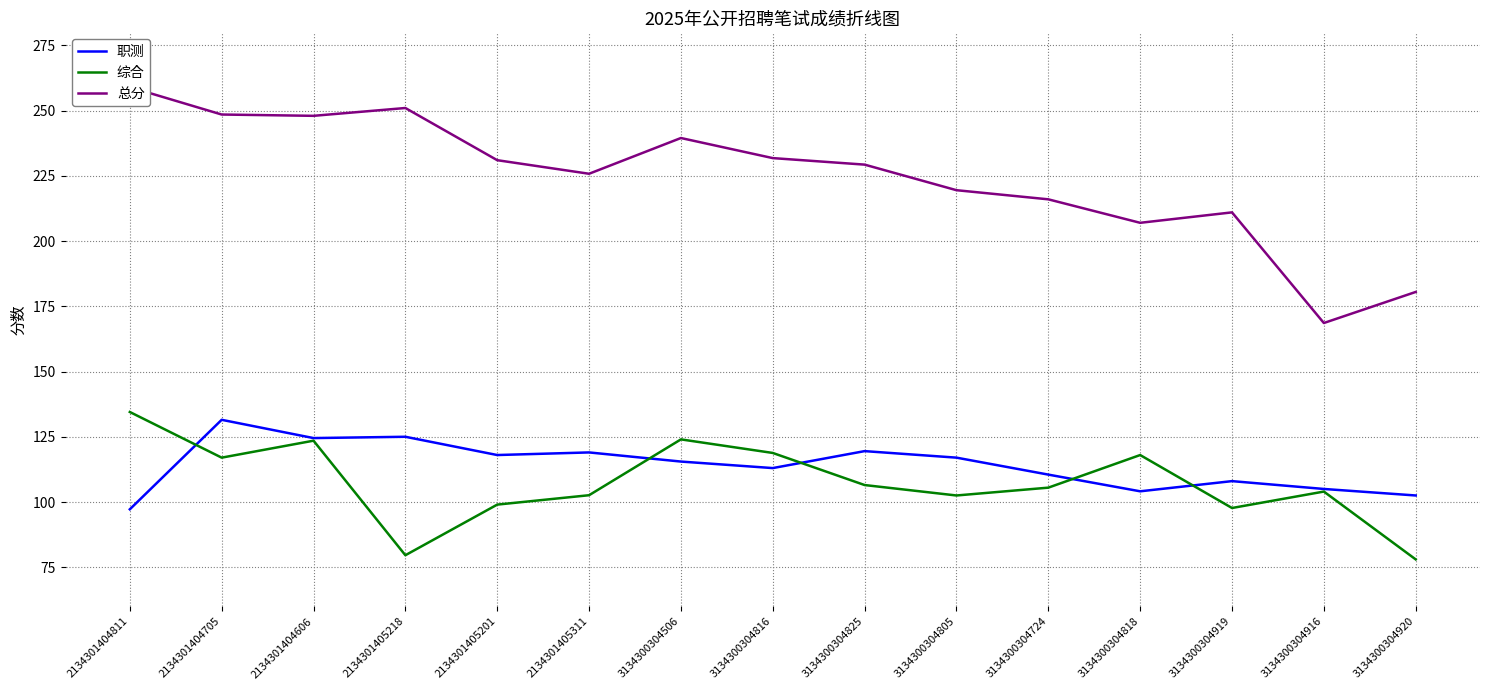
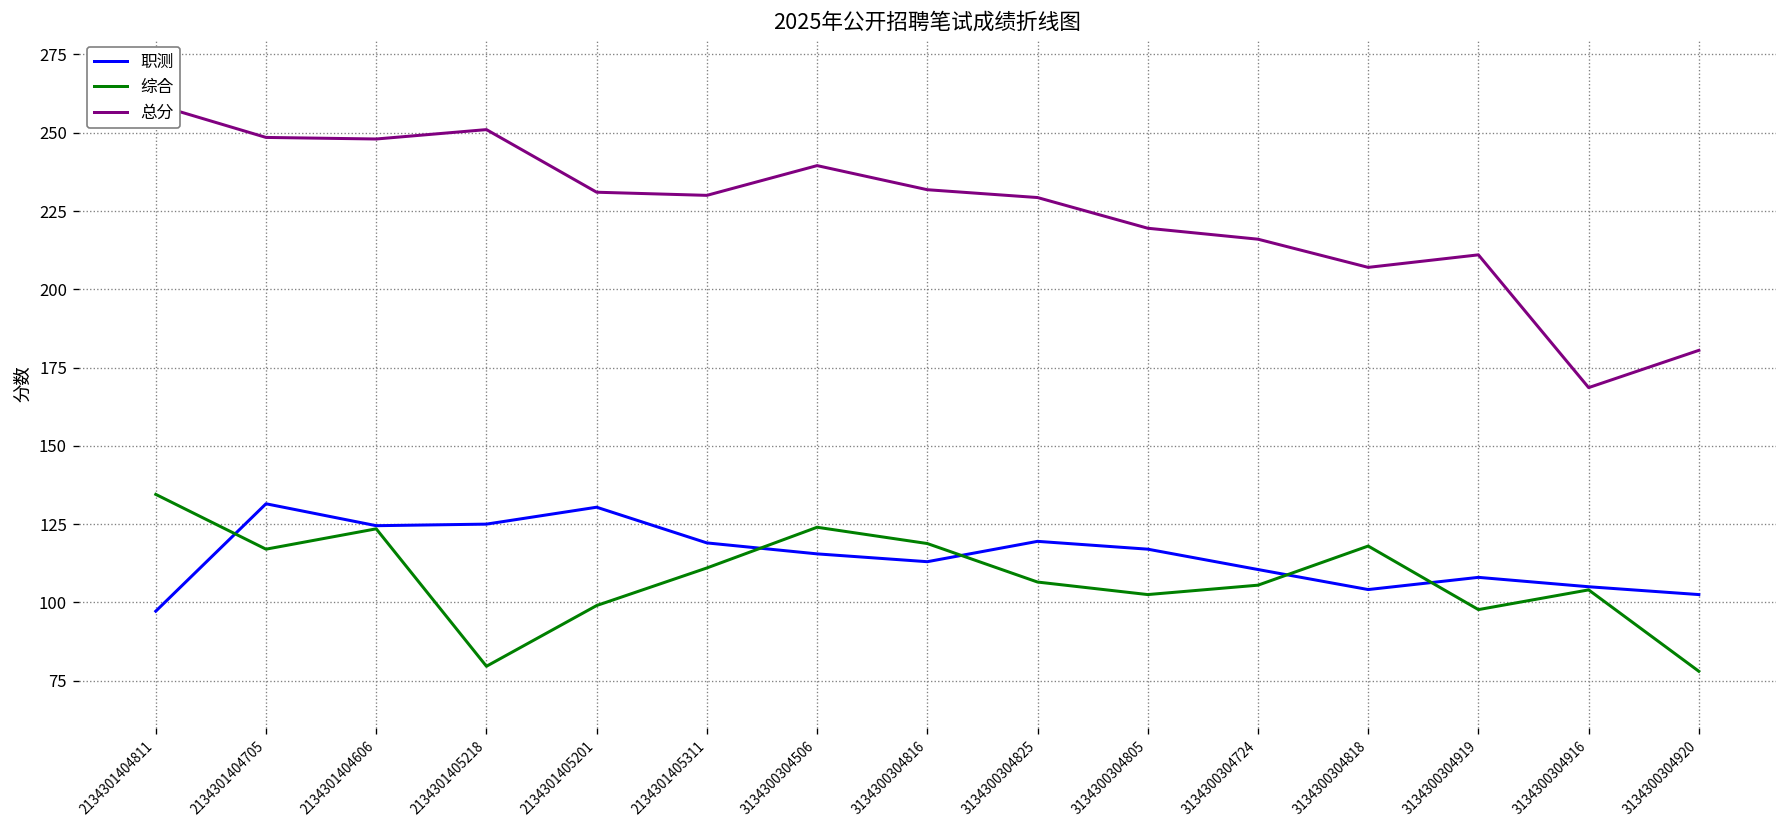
职测, 2134301405201: 118 -> 130
综合, 2134301405311: 103 -> 111
总分, 2134301405311: 226 -> 230
